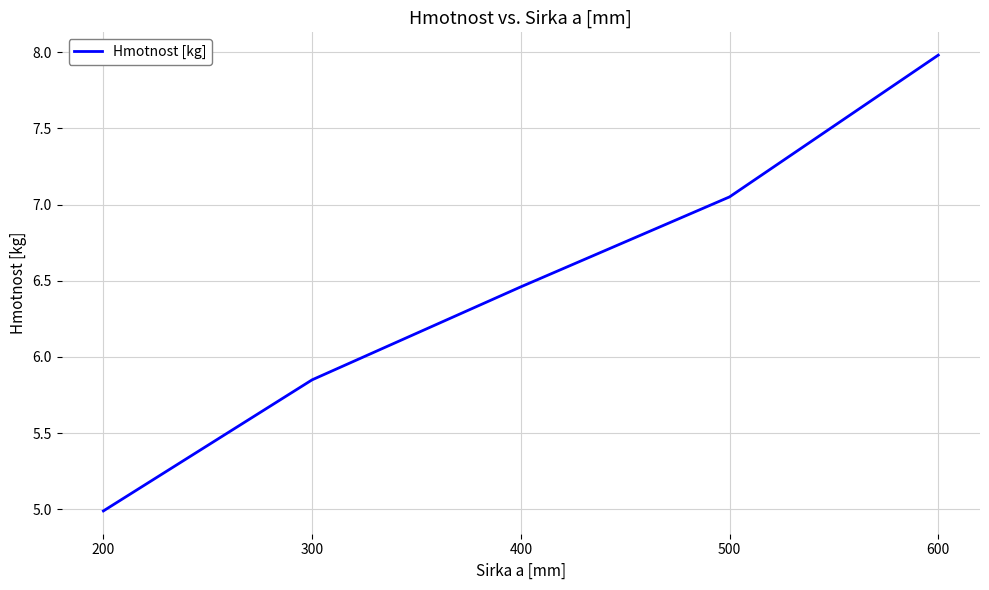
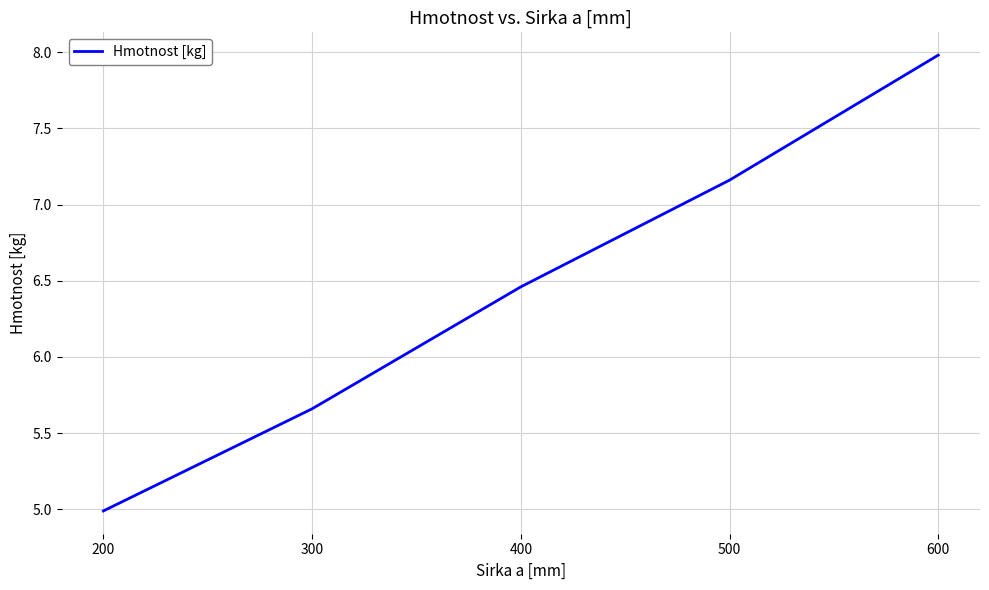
300: 5.85 -> 5.66
500: 7.05 -> 7.16
